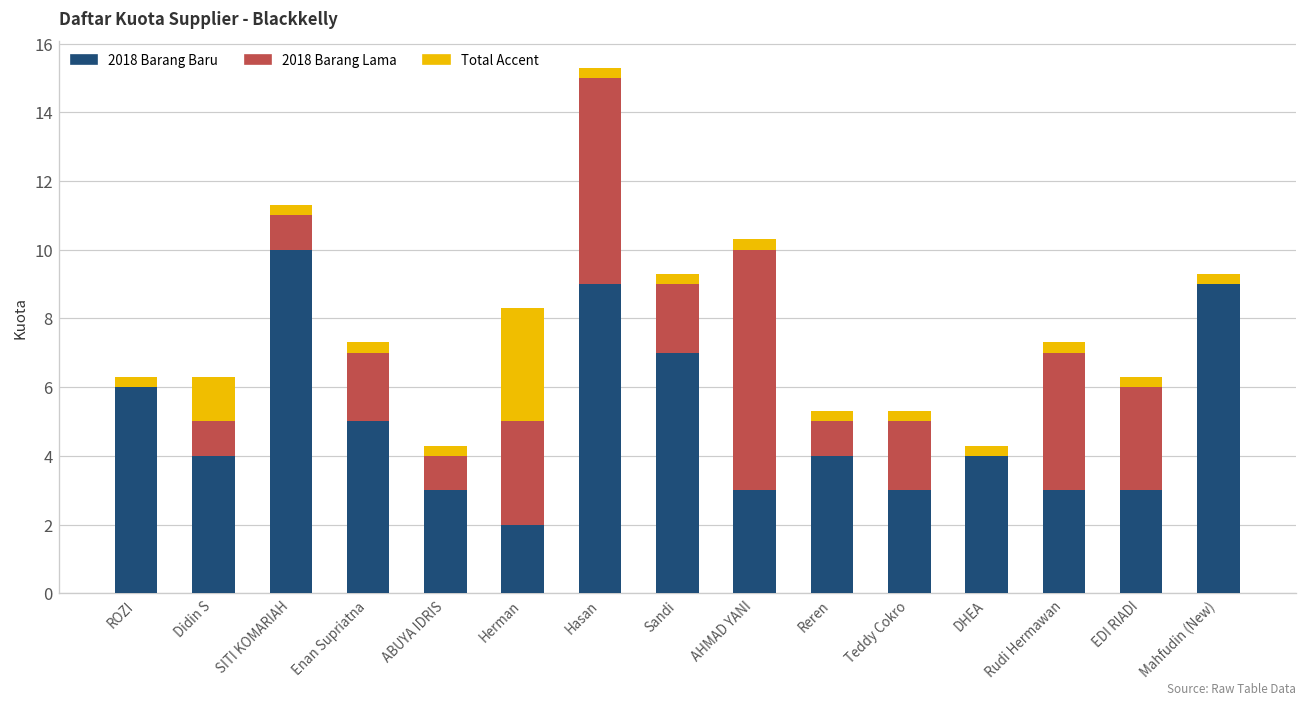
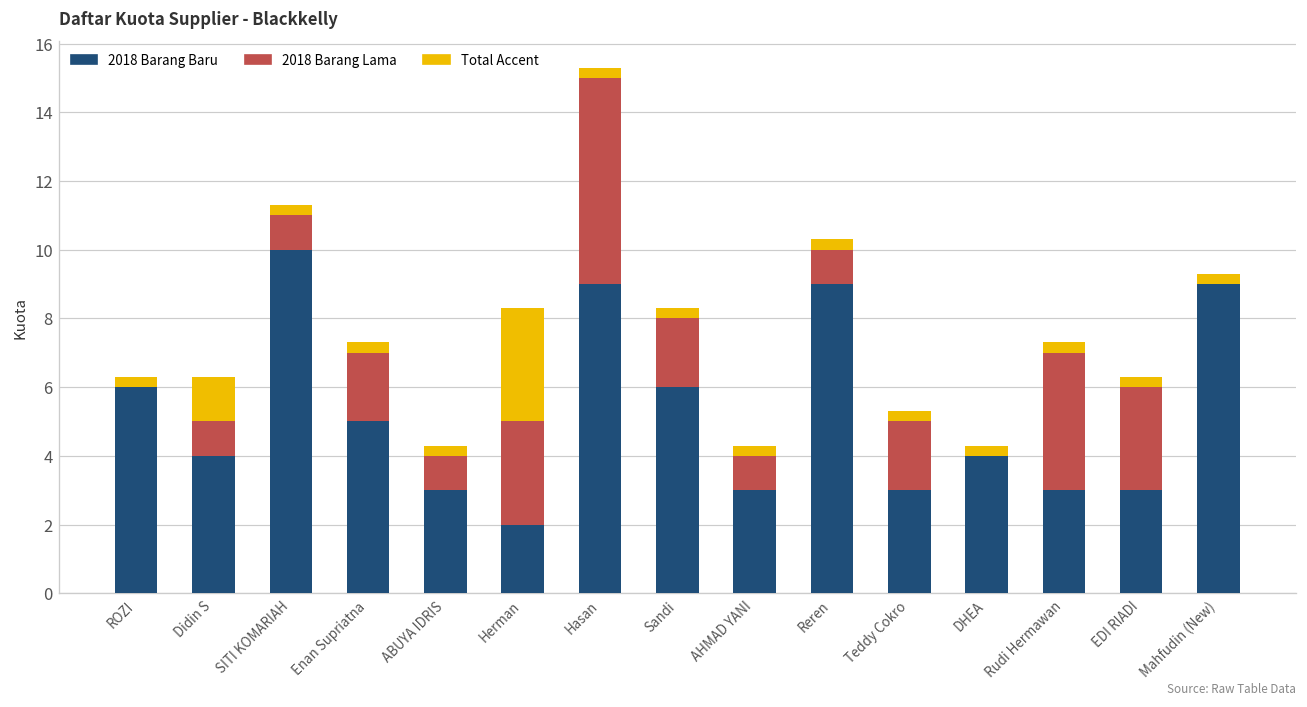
2018 Barang Baru, Sandi: 7 -> 6
2018 Barang Lama, AHMAD YANI: 7 -> 1
2018 Barang Baru, Reren: 4 -> 9
